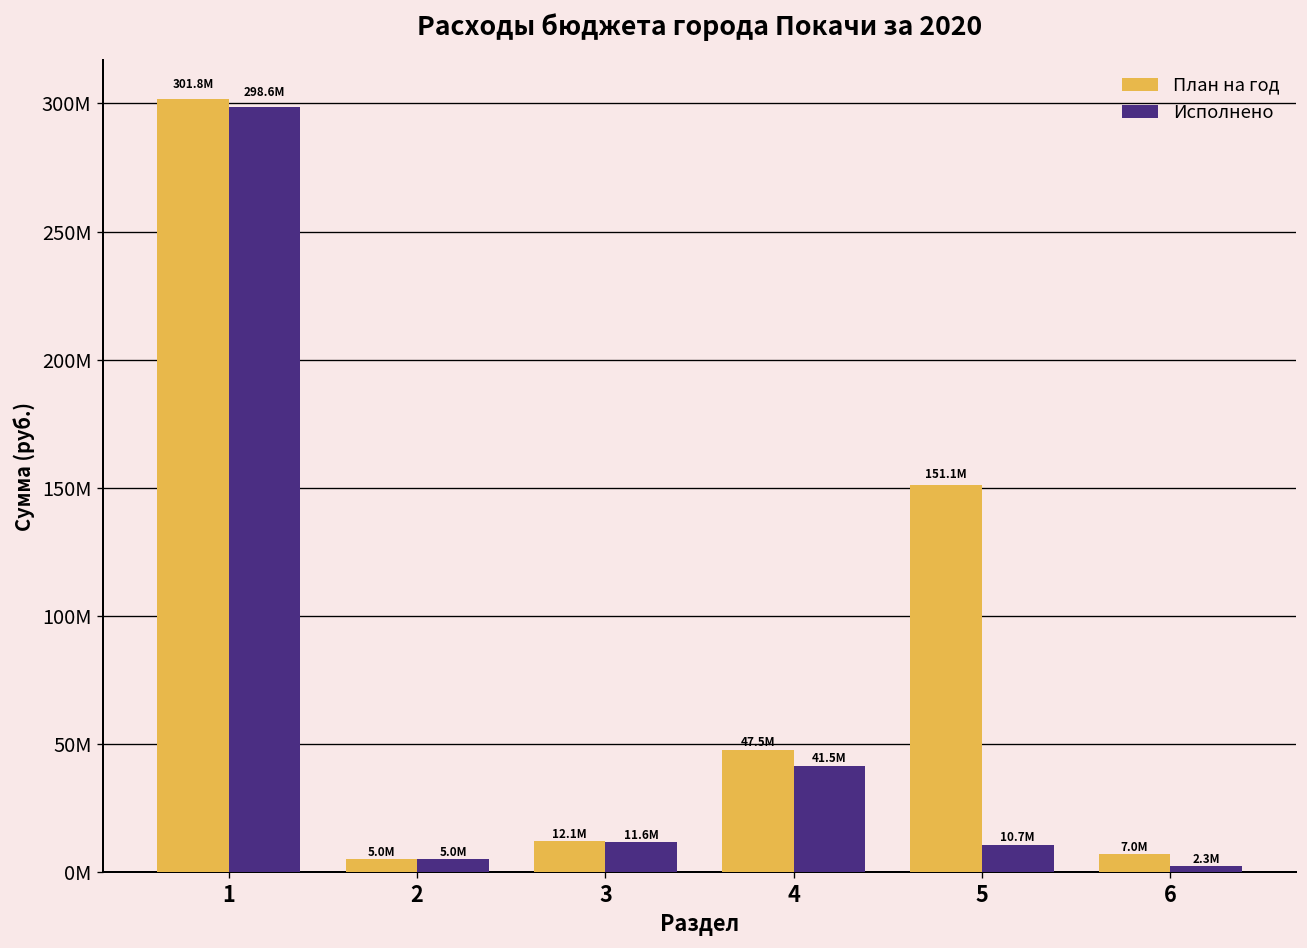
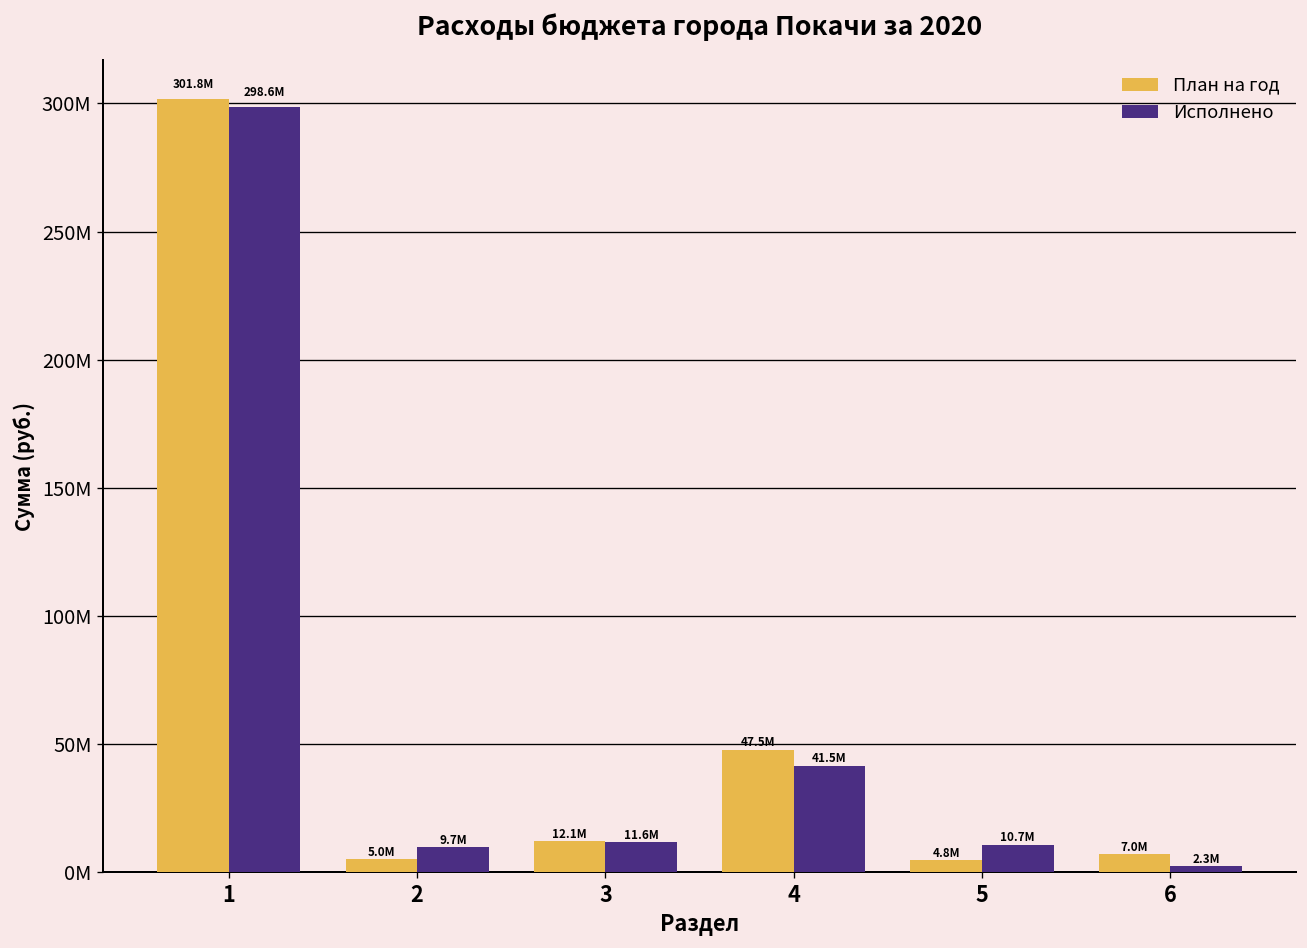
Исполнено, 2: 5.0M -> 9.7M
План на год, 5: 151.1M -> 4.8M
